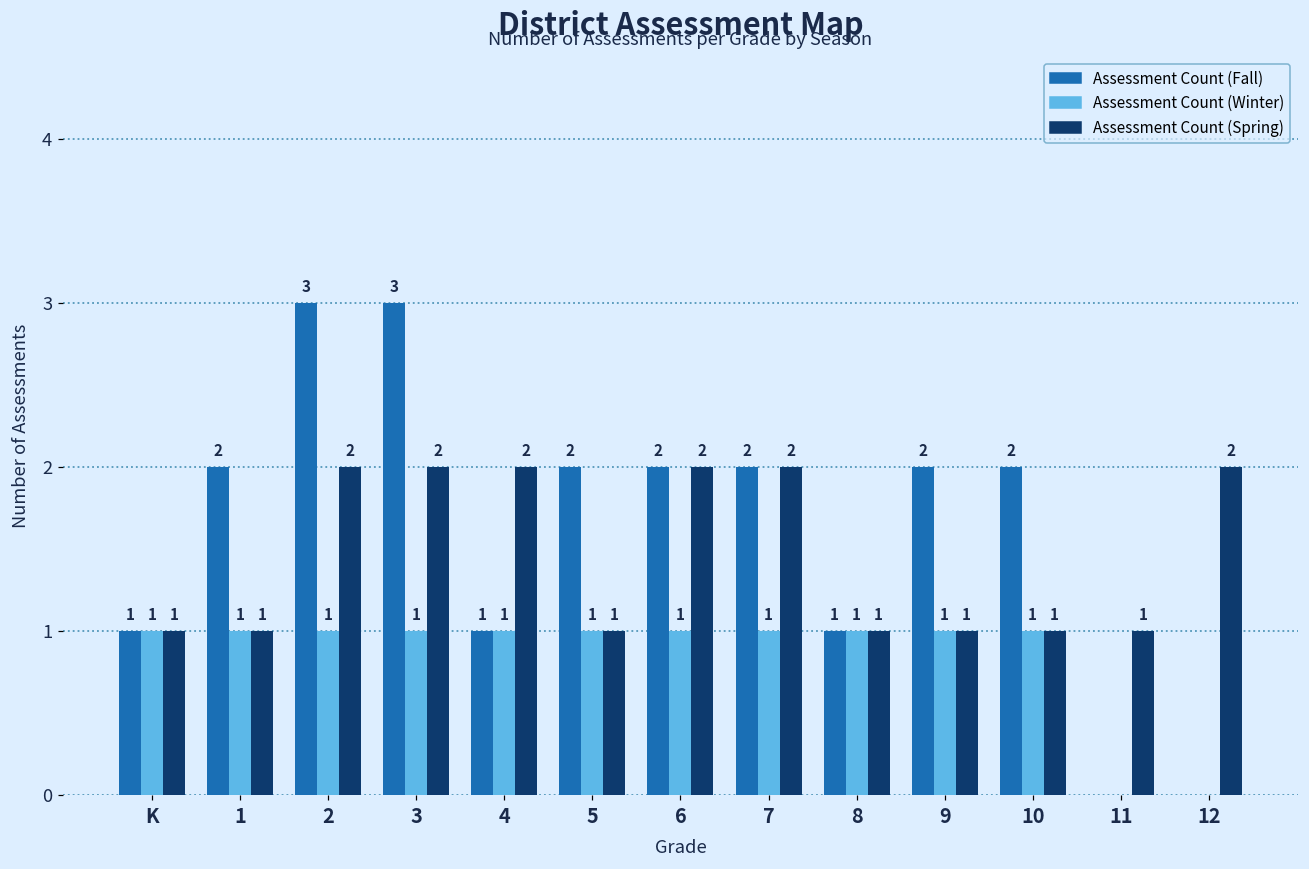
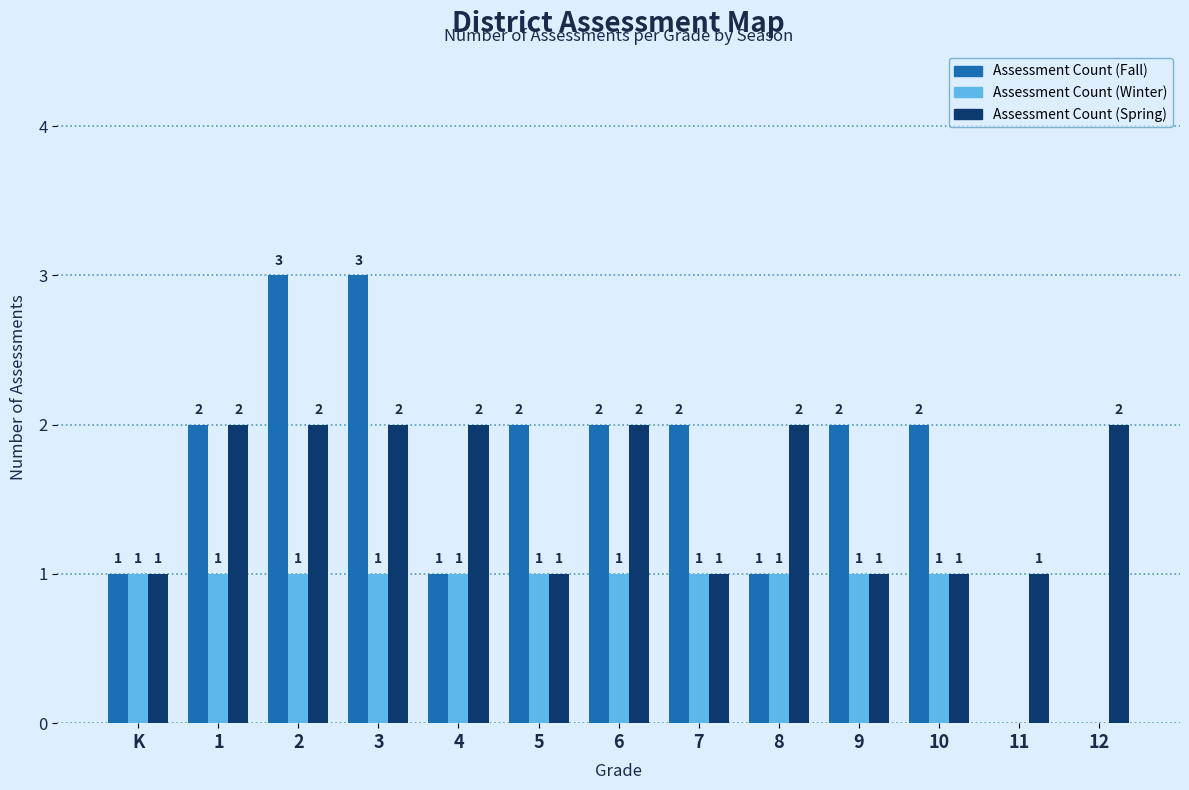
Assessment Count (Spring), 1: 1 -> 2
Assessment Count (Spring), 7: 2 -> 1
Assessment Count (Spring), 8: 1 -> 2
